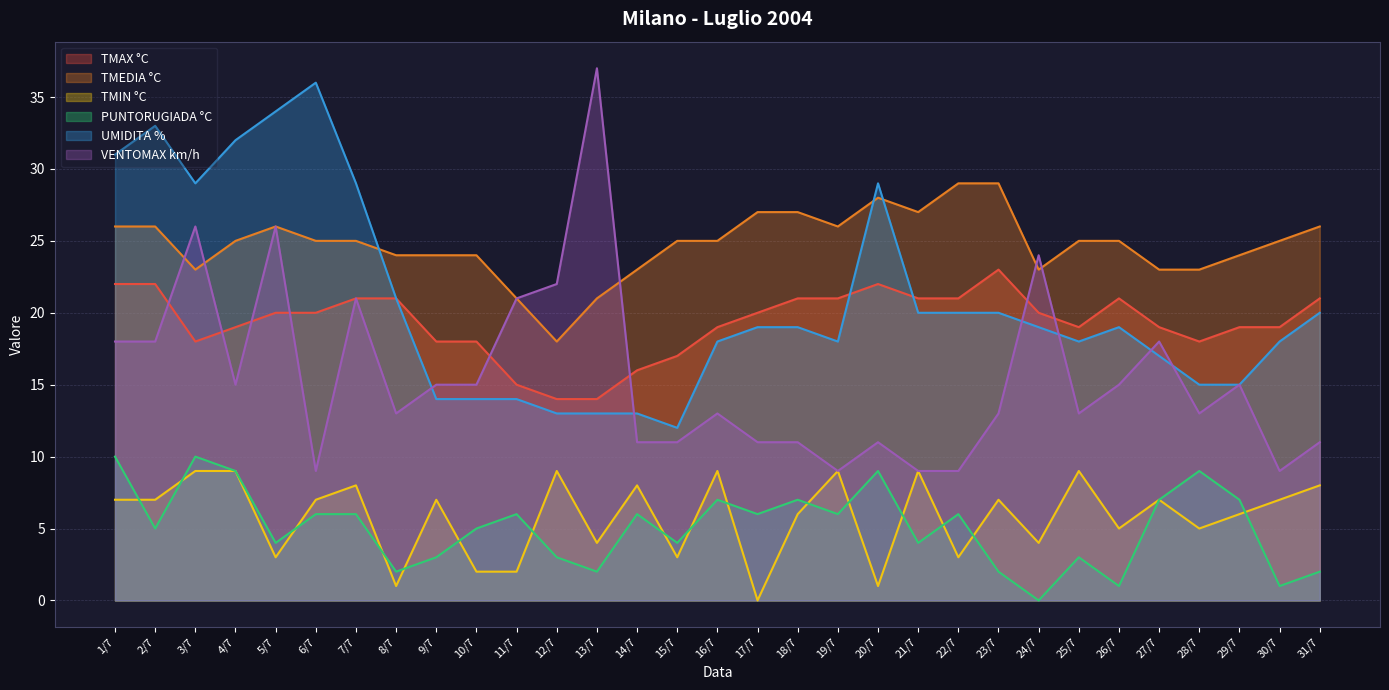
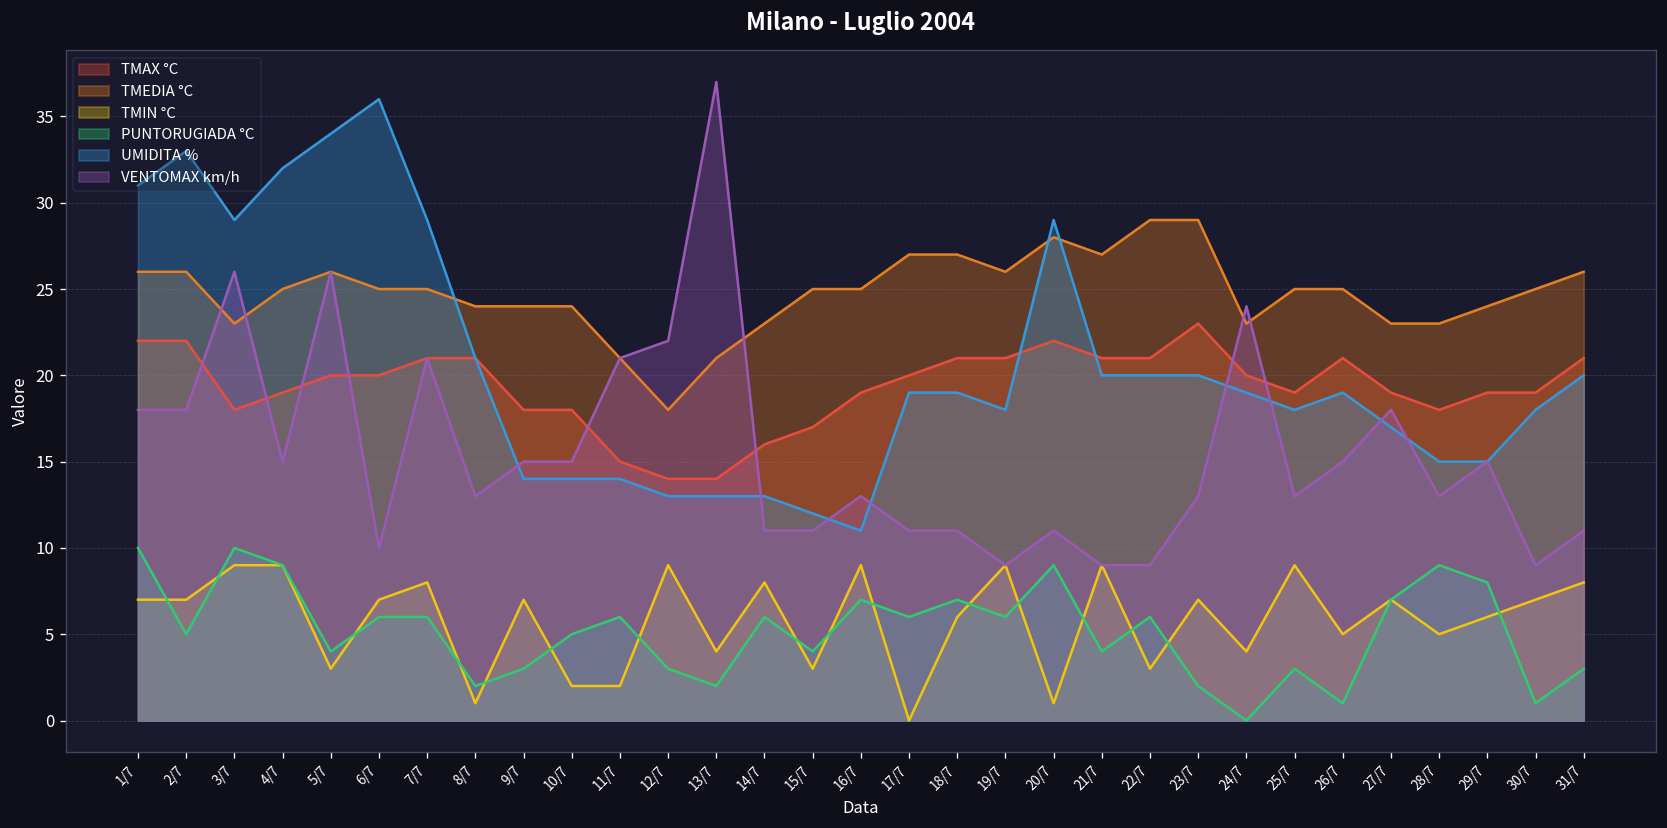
VENTOMAX km/h, 6/7: 9 -> 10
UMIDITA %, 16/7: 18 -> 11
PUNTORUGIADA °C, 29/7: 7 -> 8
PUNTORUGIADA °C, 31/7: 2 -> 3
